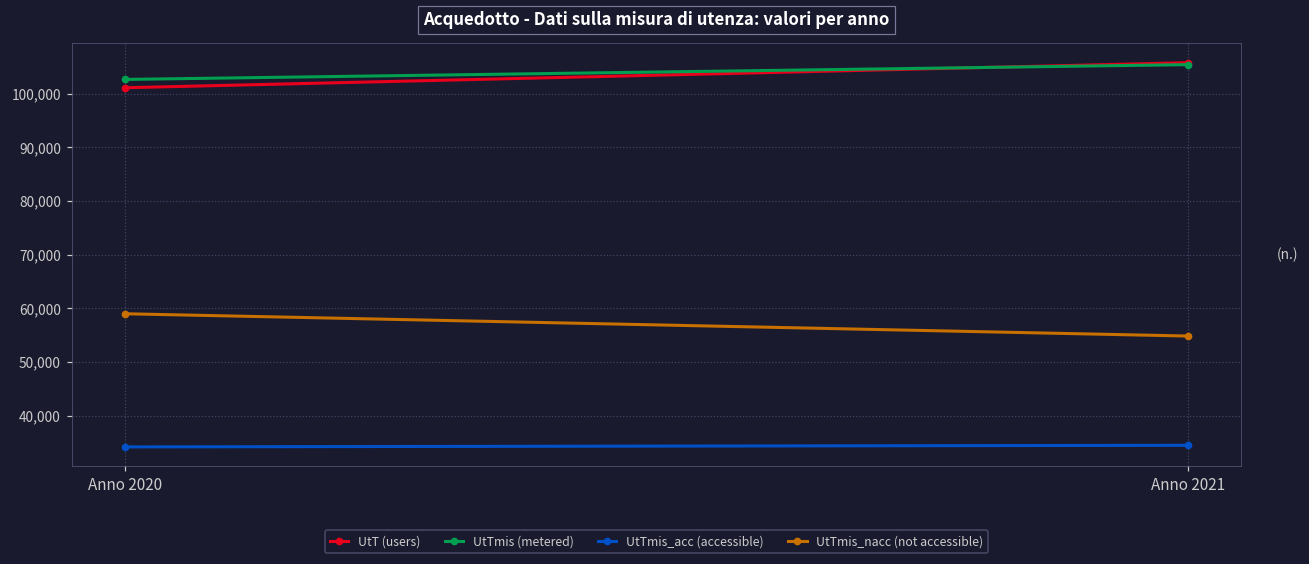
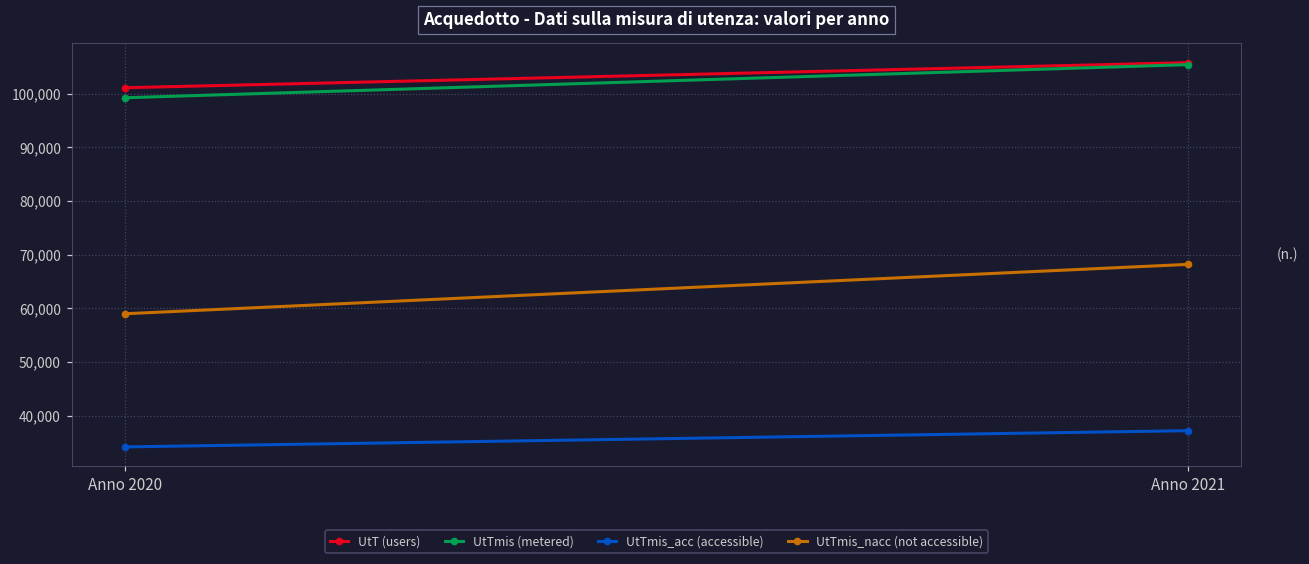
UtTmis (metered), Anno 2020: 103,000 -> 99,000
UtTmis_acc (accessible), Anno 2021: 34,000 -> 37,000
UtTmis_nacc (not accessible), Anno 2021: 55,000 -> 68,000
